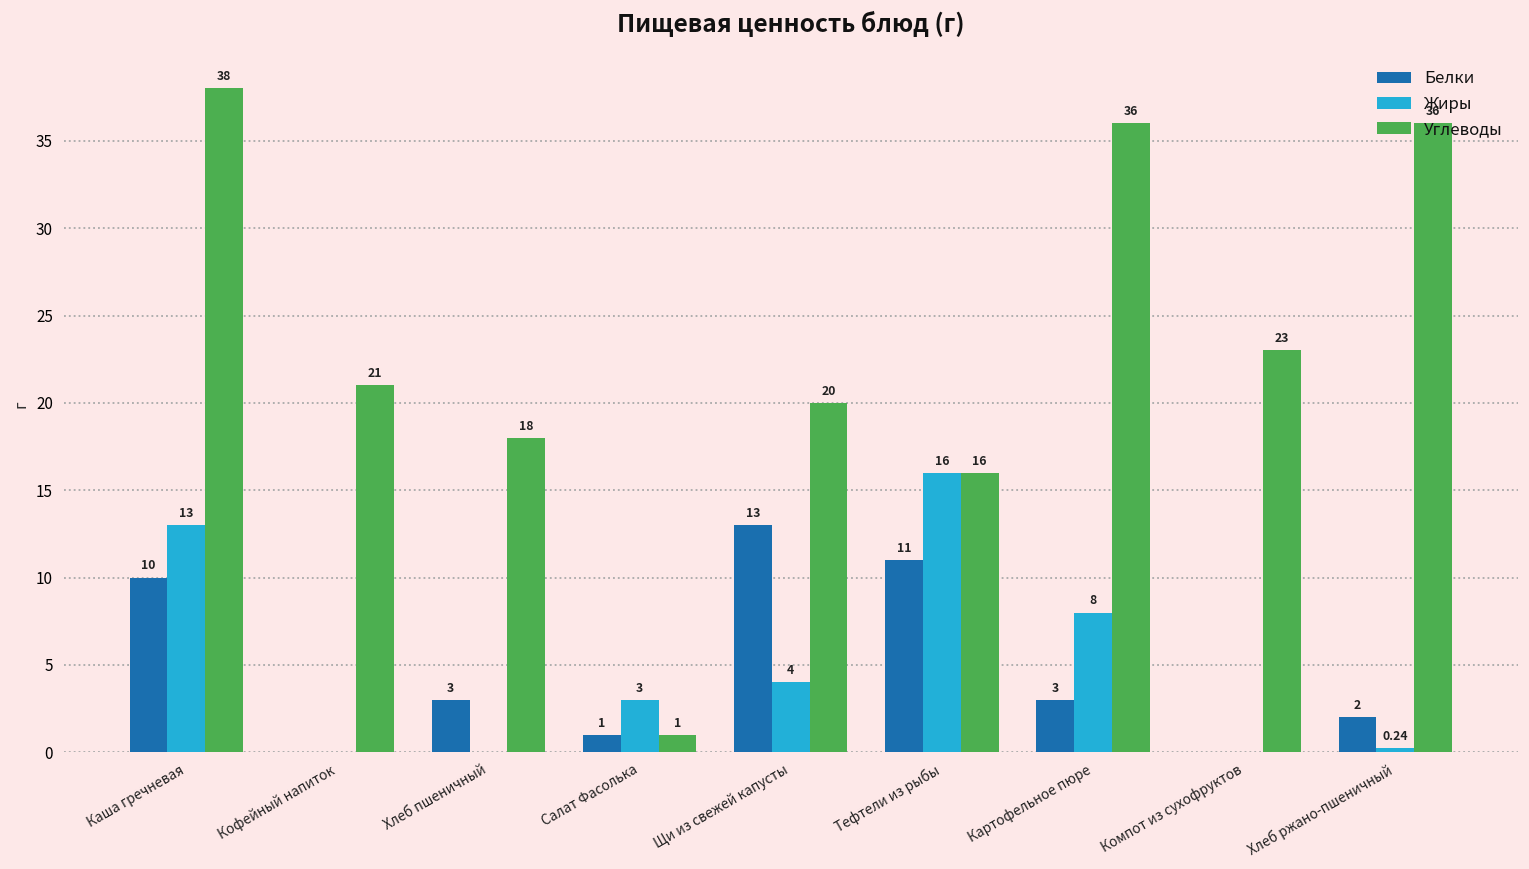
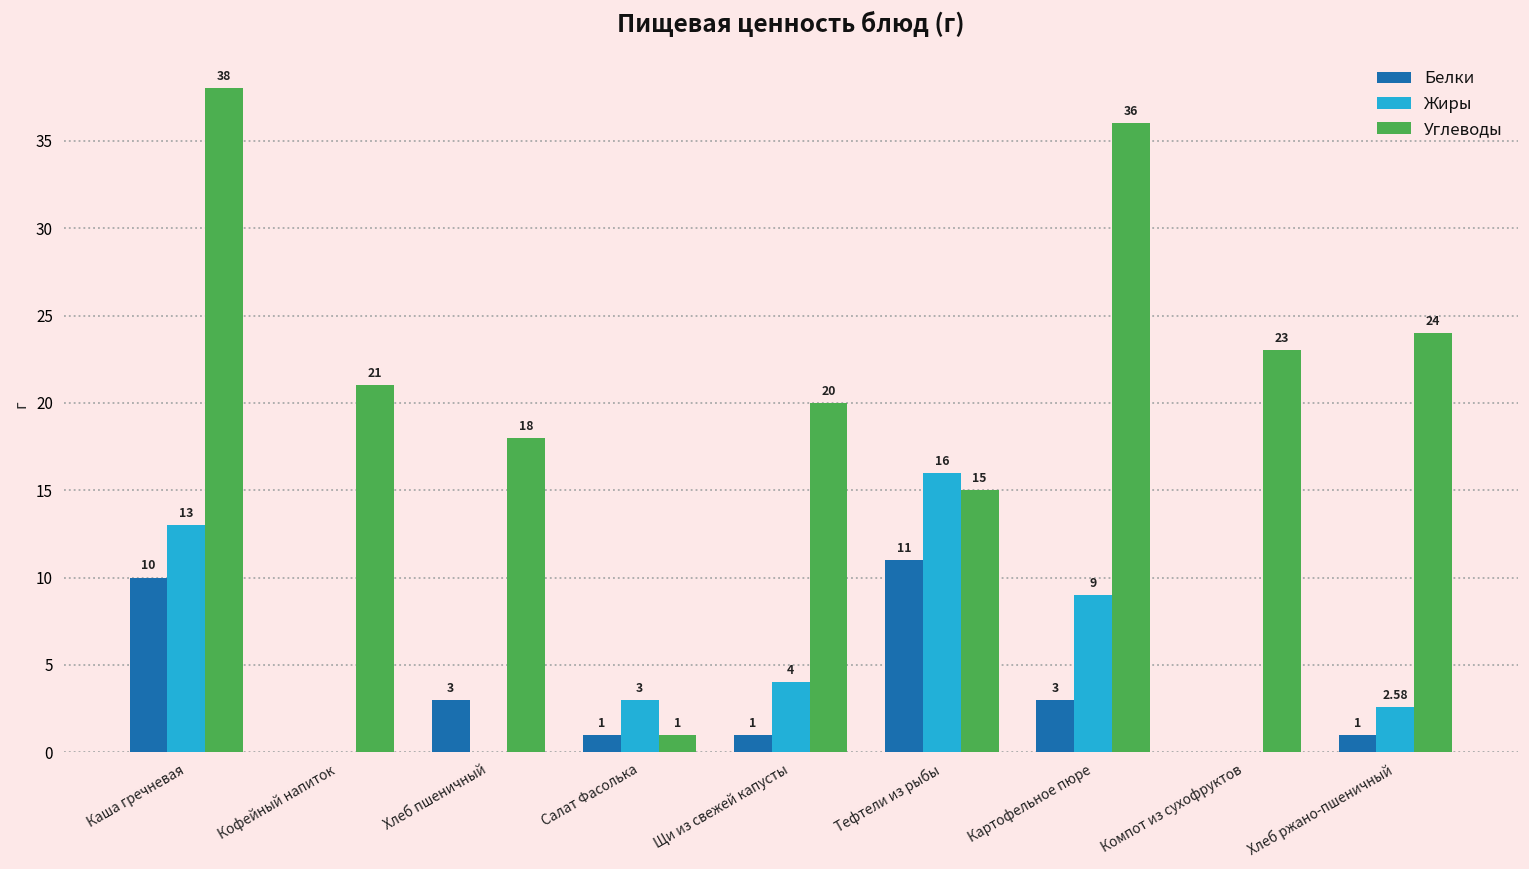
Белки, Щи из свежей капусты: 13 -> 1
Углеводы, Тефтели из рыбы: 16 -> 15
Жиры, Картофельное пюре: 8 -> 9
Белки, Хлеб ржано-пшеничный: 2 -> 1
Жиры, Хлеб ржано-пшеничный: 0.24 -> 2.58
Углеводы, Хлеб ржано-пшеничный: 36 -> 24
